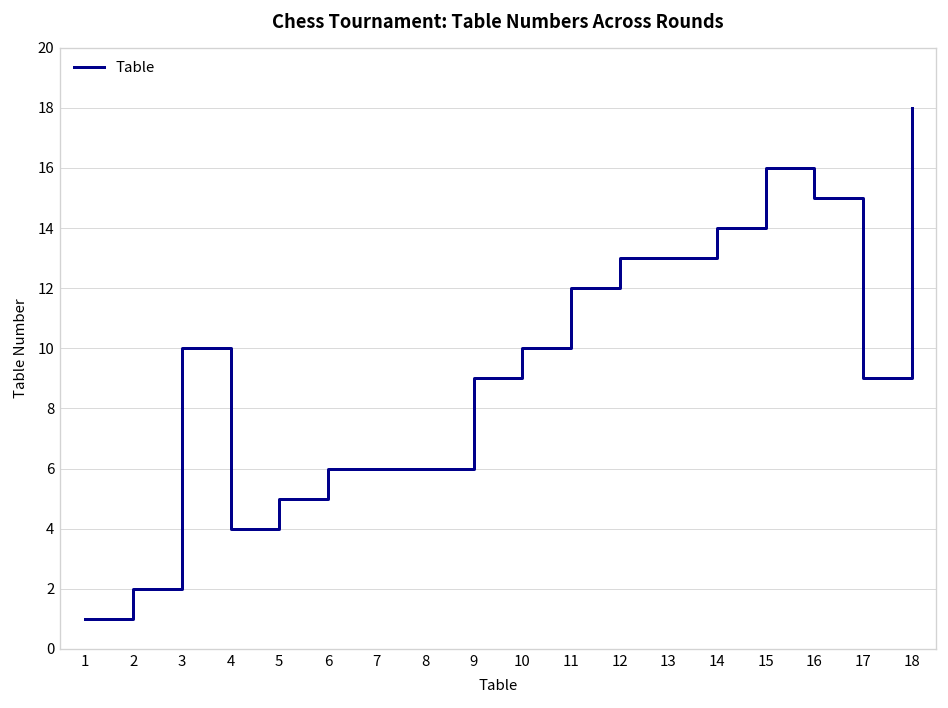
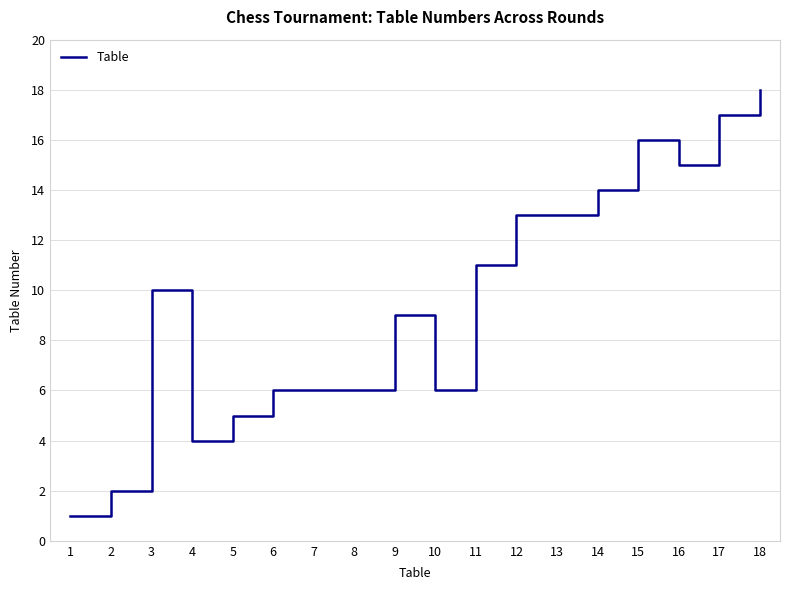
10: 10 -> 6
11: 12 -> 11
17: 9 -> 17
